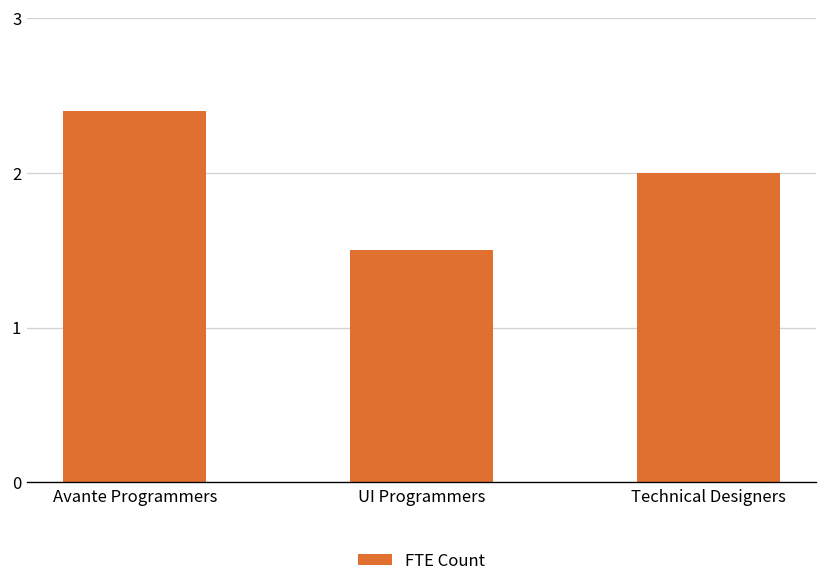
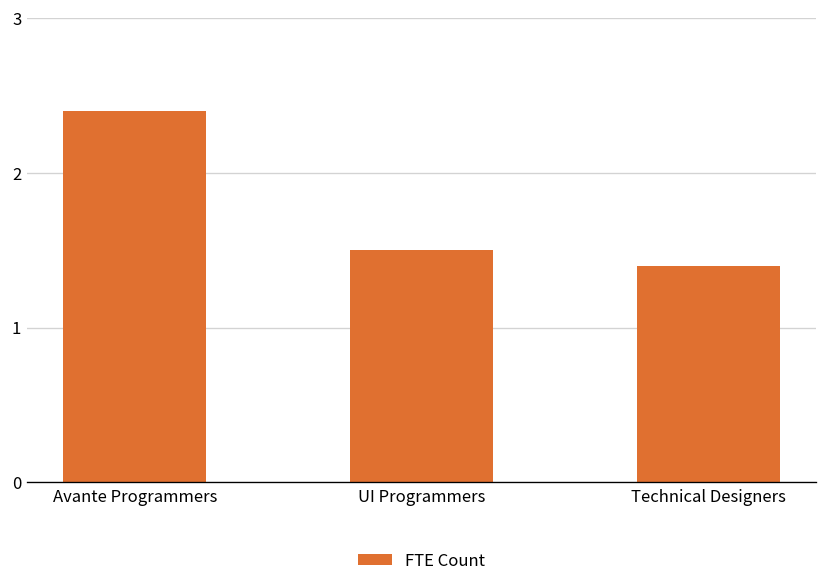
Technical Designers: 2.0 -> 1.4
